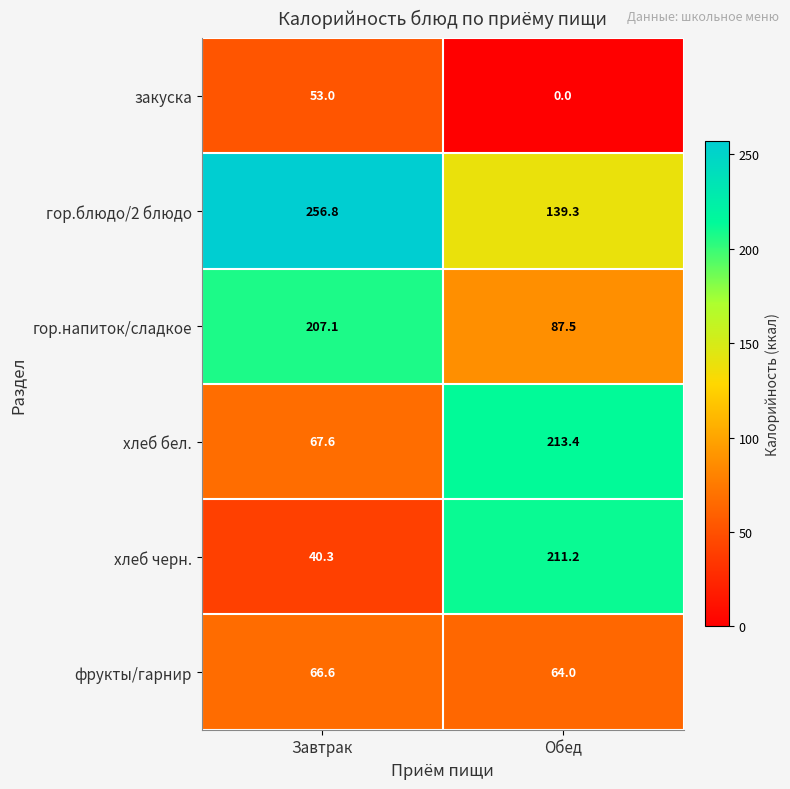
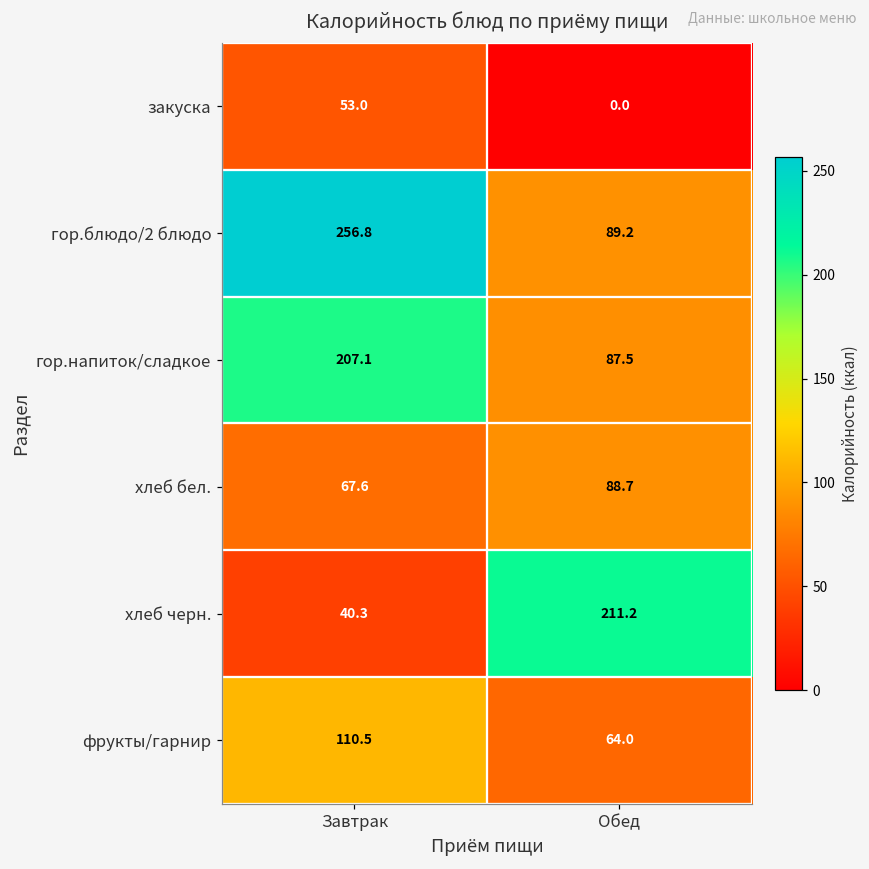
гор.блюдо/2 блюдо, Обед: 139.3 -> 89.2
хлеб бел., Обед: 213.4 -> 88.7
фрукты/гарнир, Завтрак: 66.6 -> 110.5
